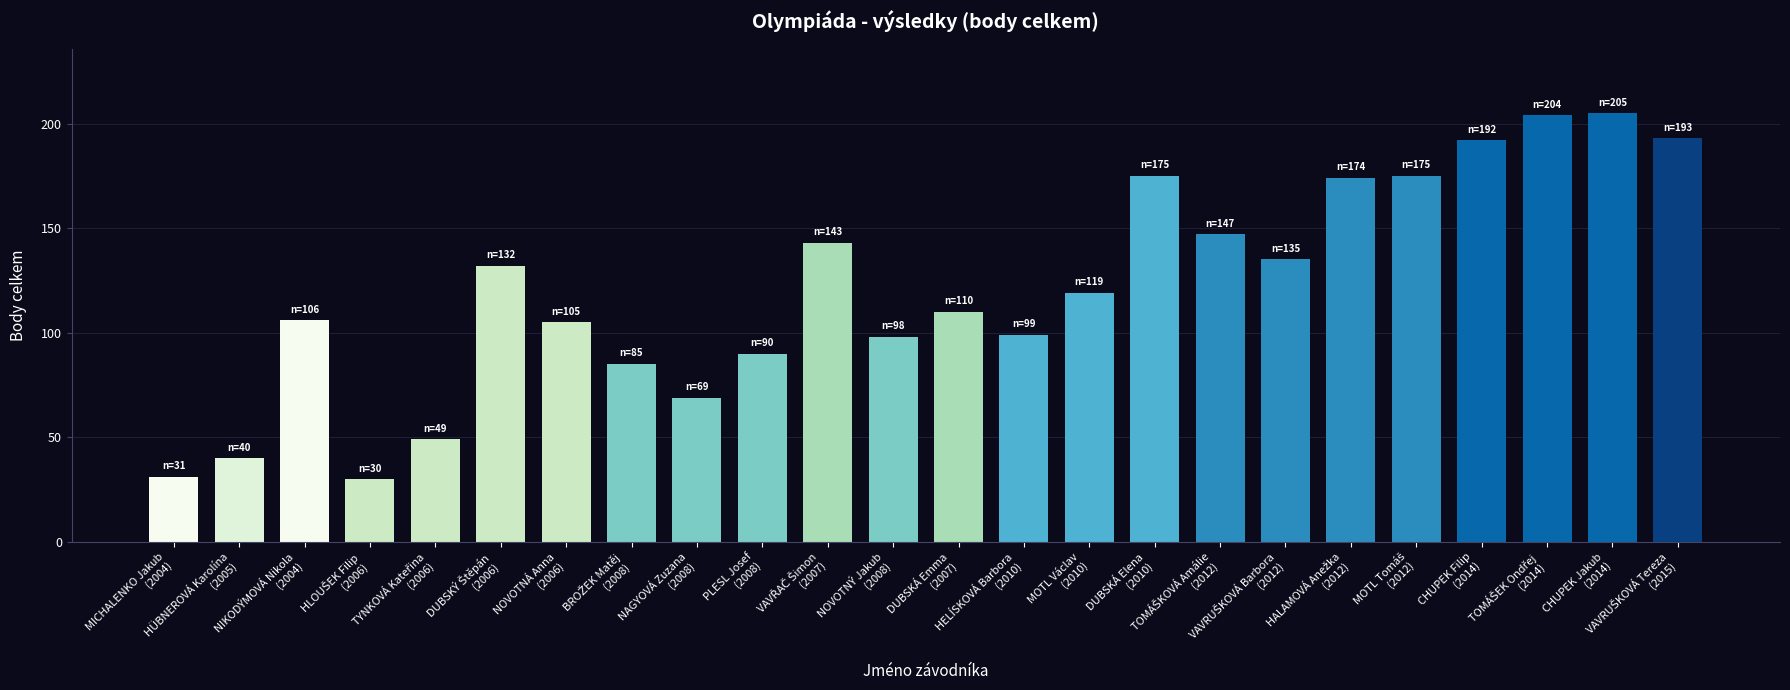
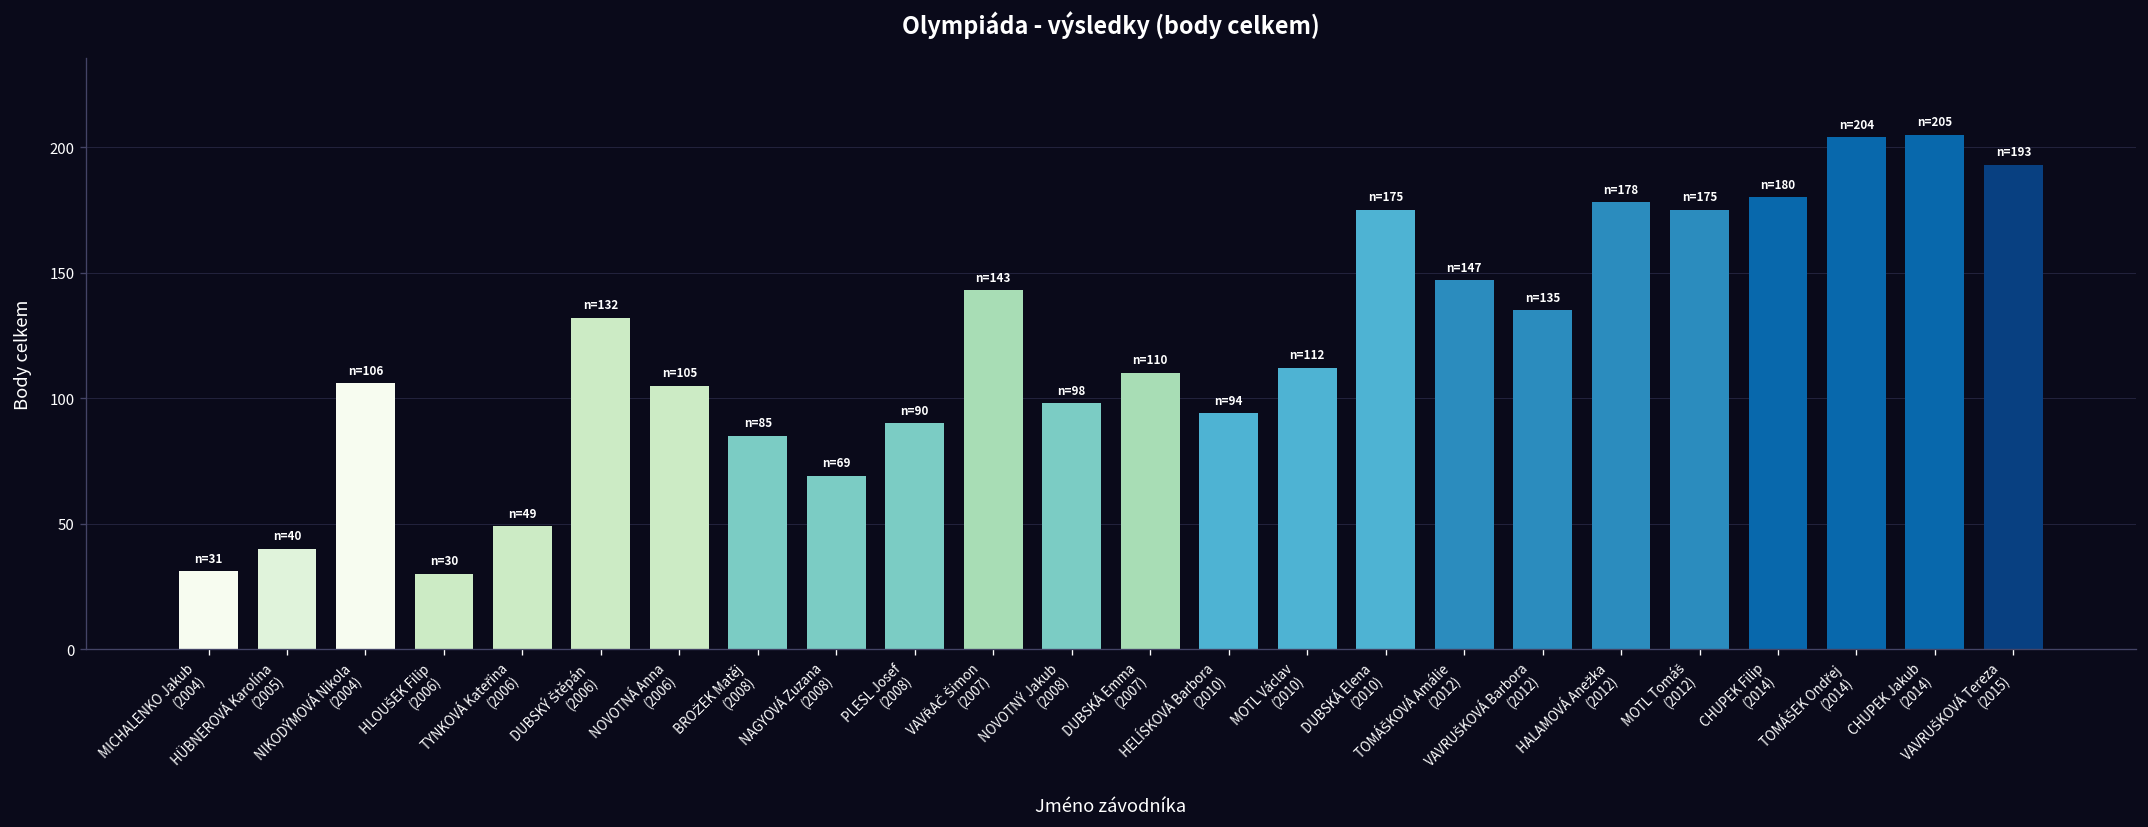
HELÍSKOVÁ Barbora (2010): 99 -> 94
MOTL Václav (2010): 119 -> 112
HALAMOVÁ Anežka (2012): 174 -> 178
CHUPEK Filip (2014): 192 -> 180
